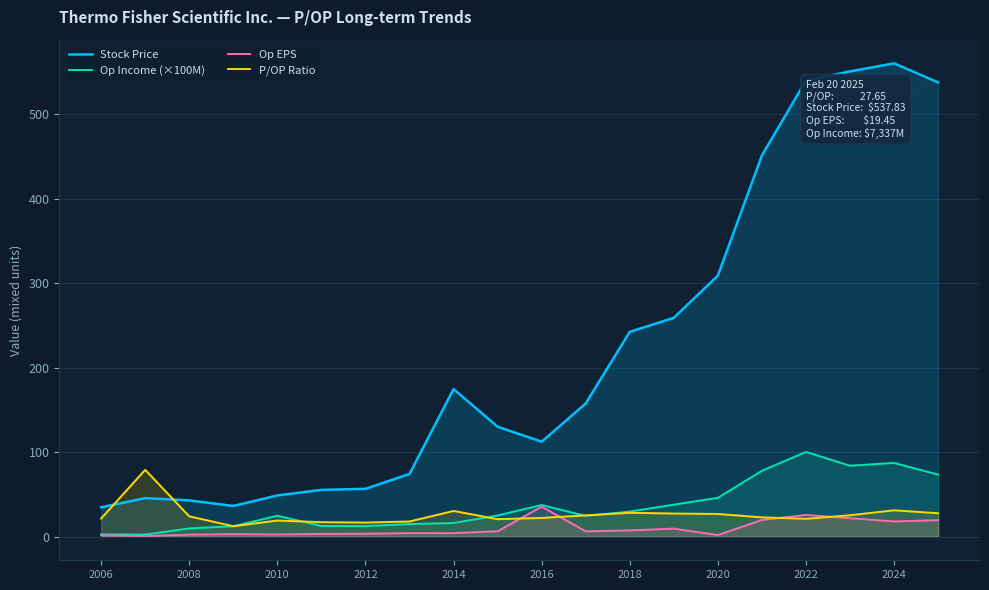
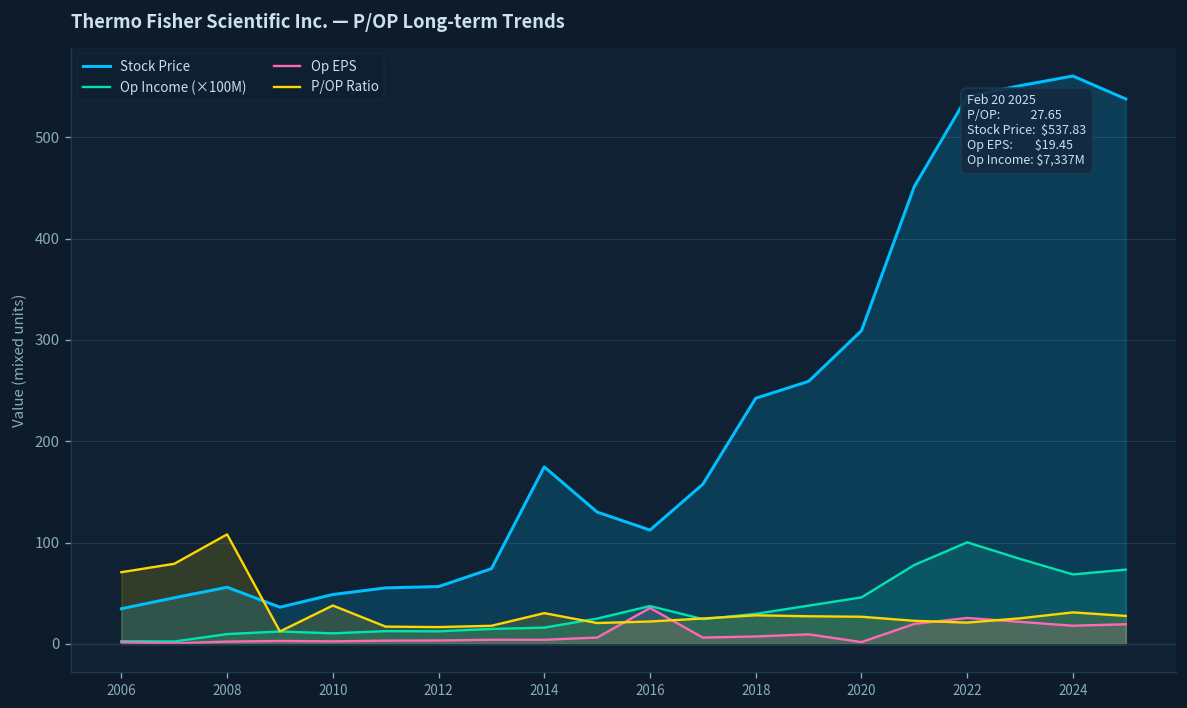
P/OP Ratio, 2006: 20 -> 70
Stock Price, 2008: 40 -> 60
P/OP Ratio, 2008: 20 -> 110
Op Income (×100M), 2010: 20 -> 10
P/OP Ratio, 2010: 20 -> 40
Op Income (×100M), 2024: 90 -> 70
